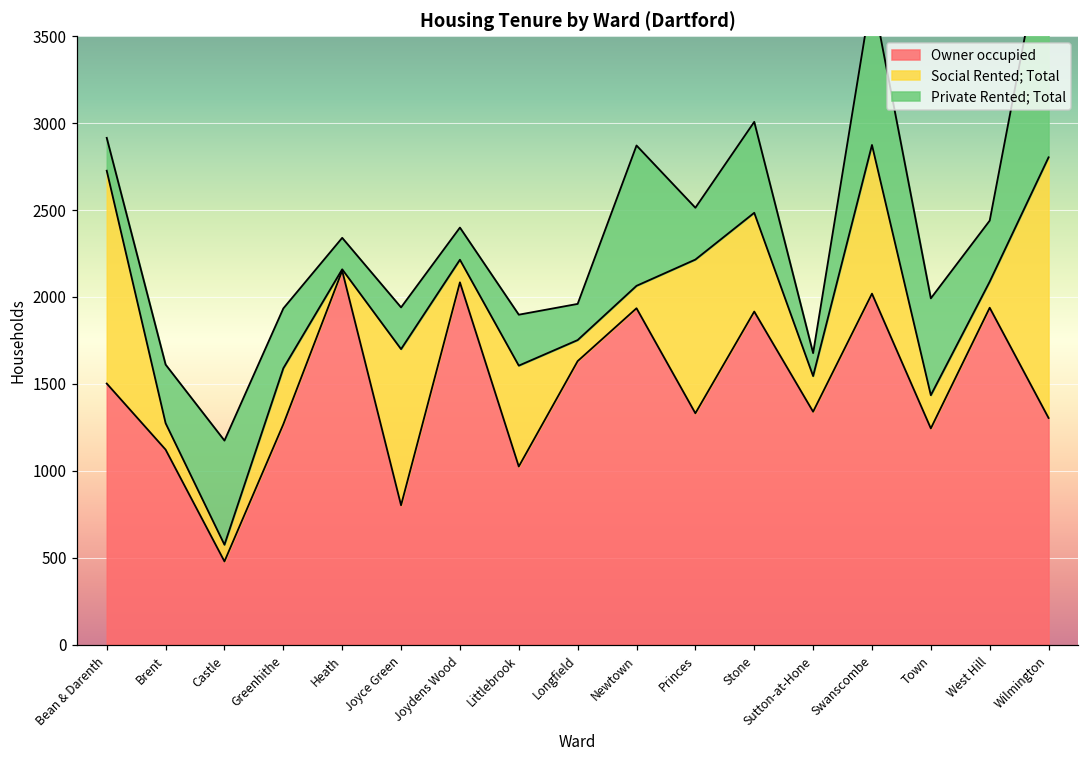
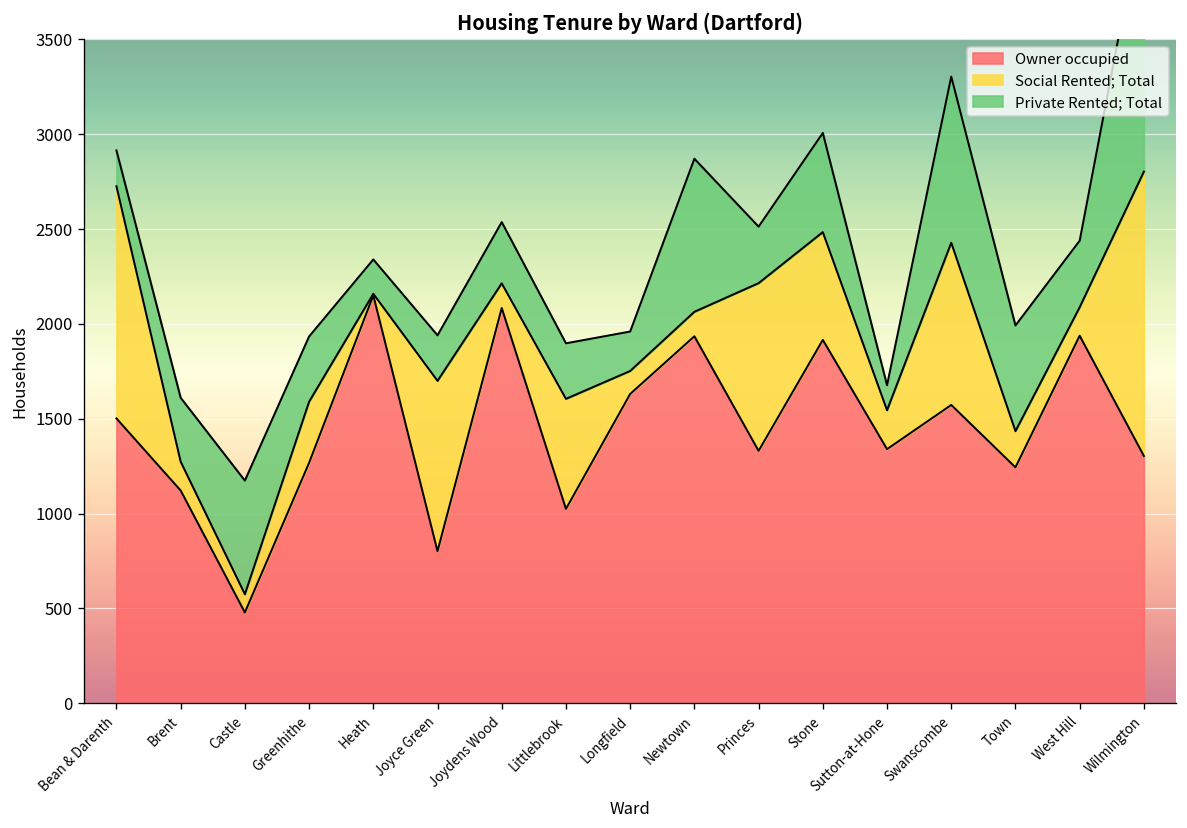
Private Rented; Total, Joydens Wood: 190 -> 320
Owner occupied, Swanscombe: 2020 -> 1570
